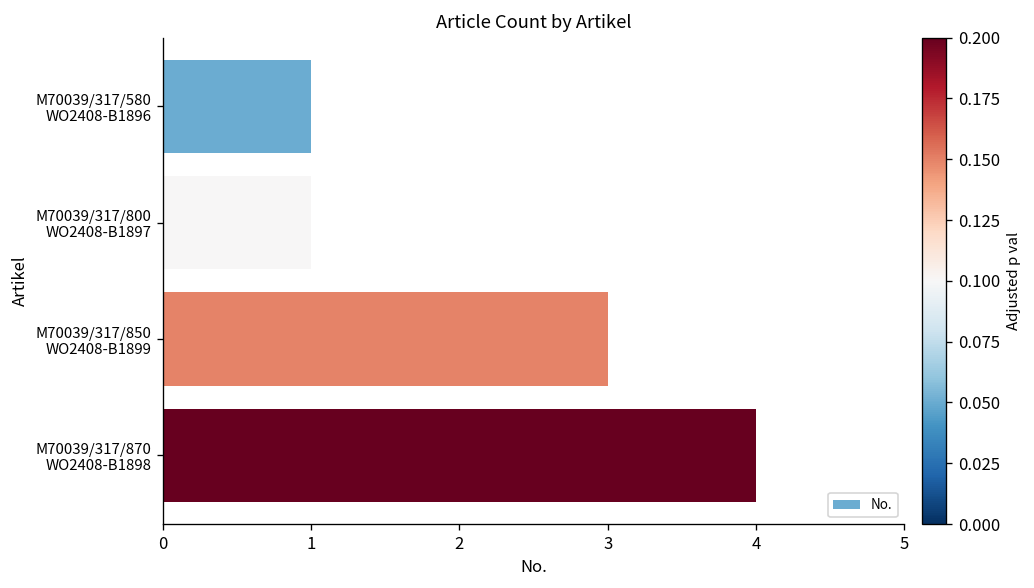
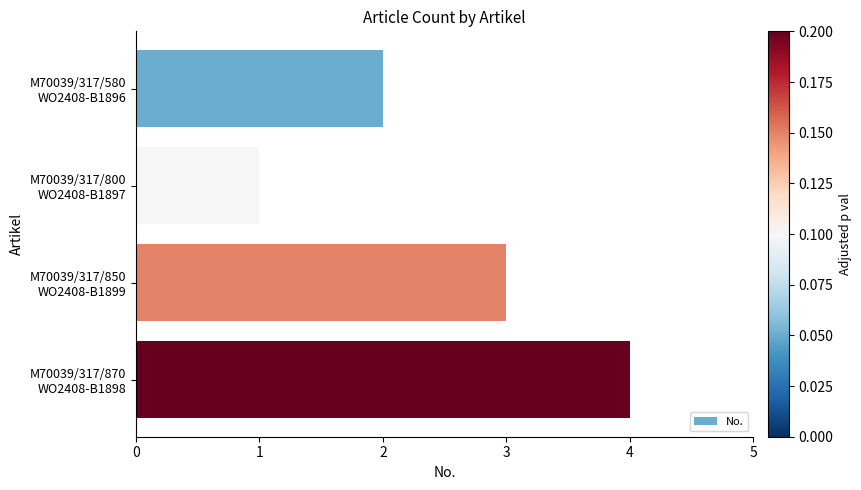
M70039/317/580 WO2408-B1896: 1 -> 2
